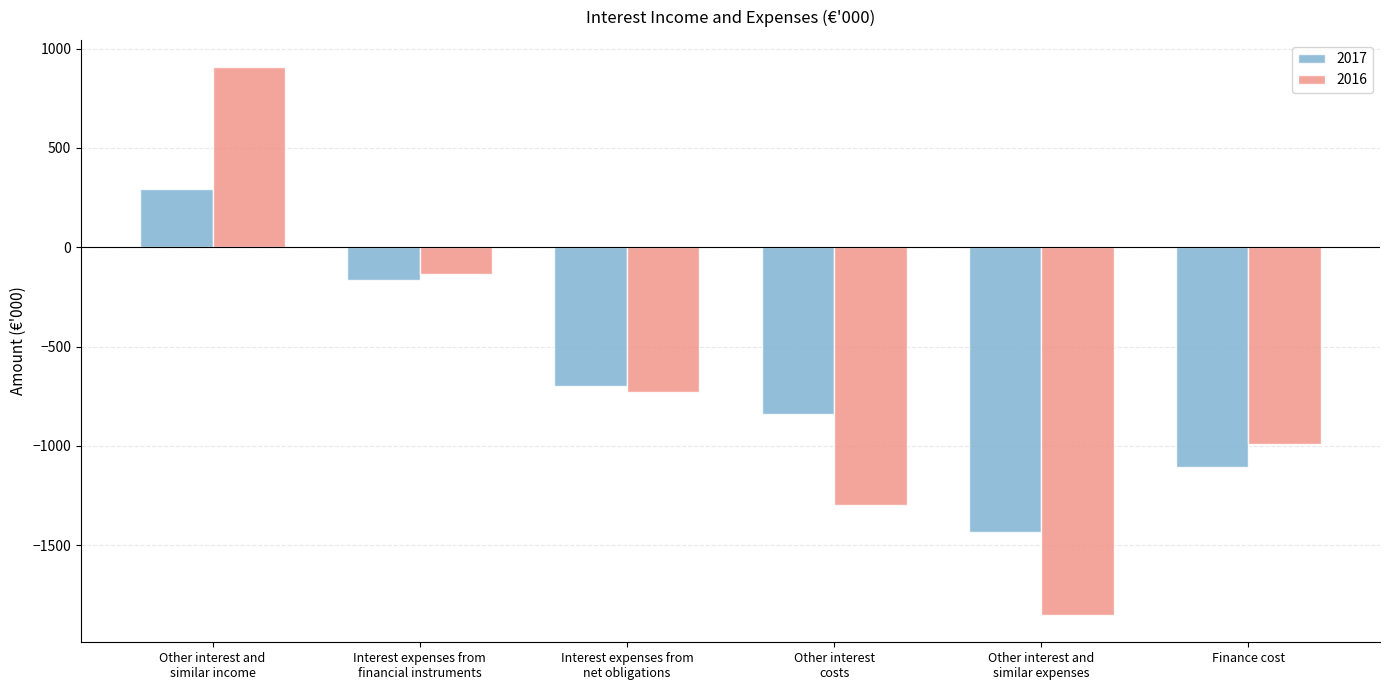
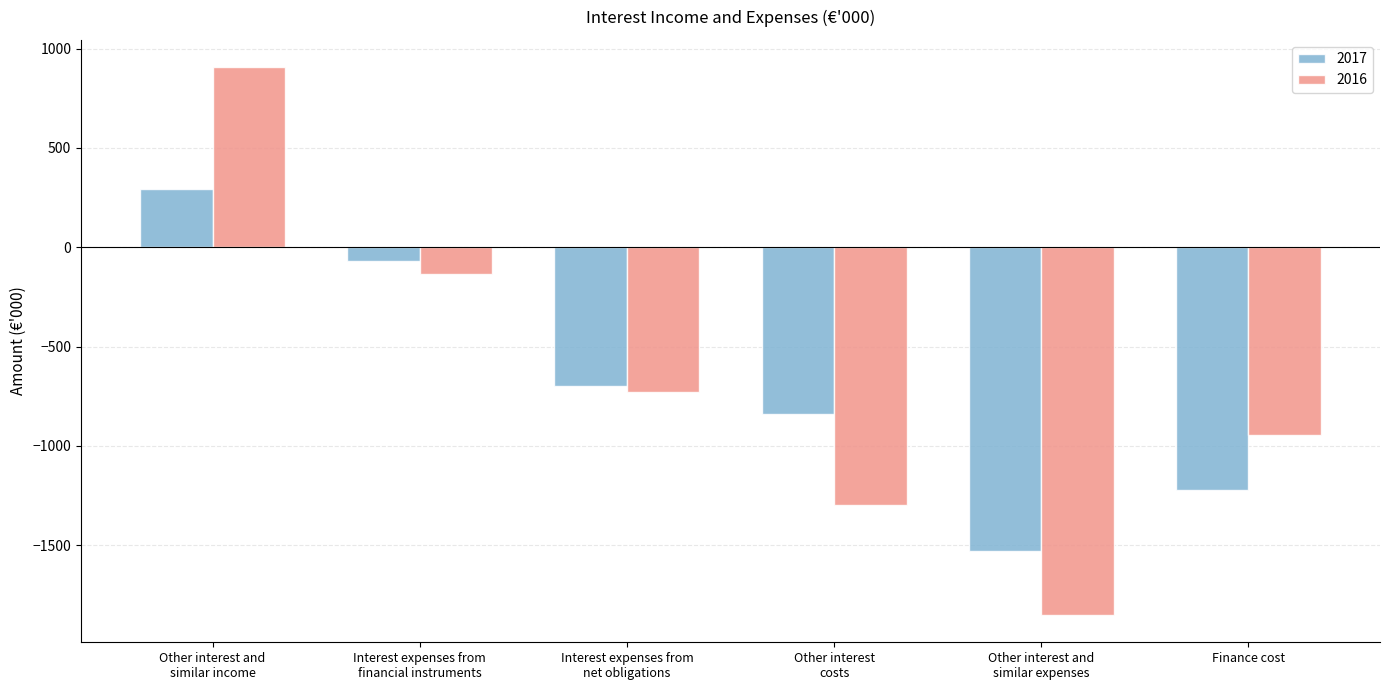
2017, Interest expenses from financial instruments: -170 -> -70
2017, Other interest and similar expenses: -1430 -> -1530
2017, Finance cost: -1100 -> -1220
2016, Finance cost: -990 -> -950
